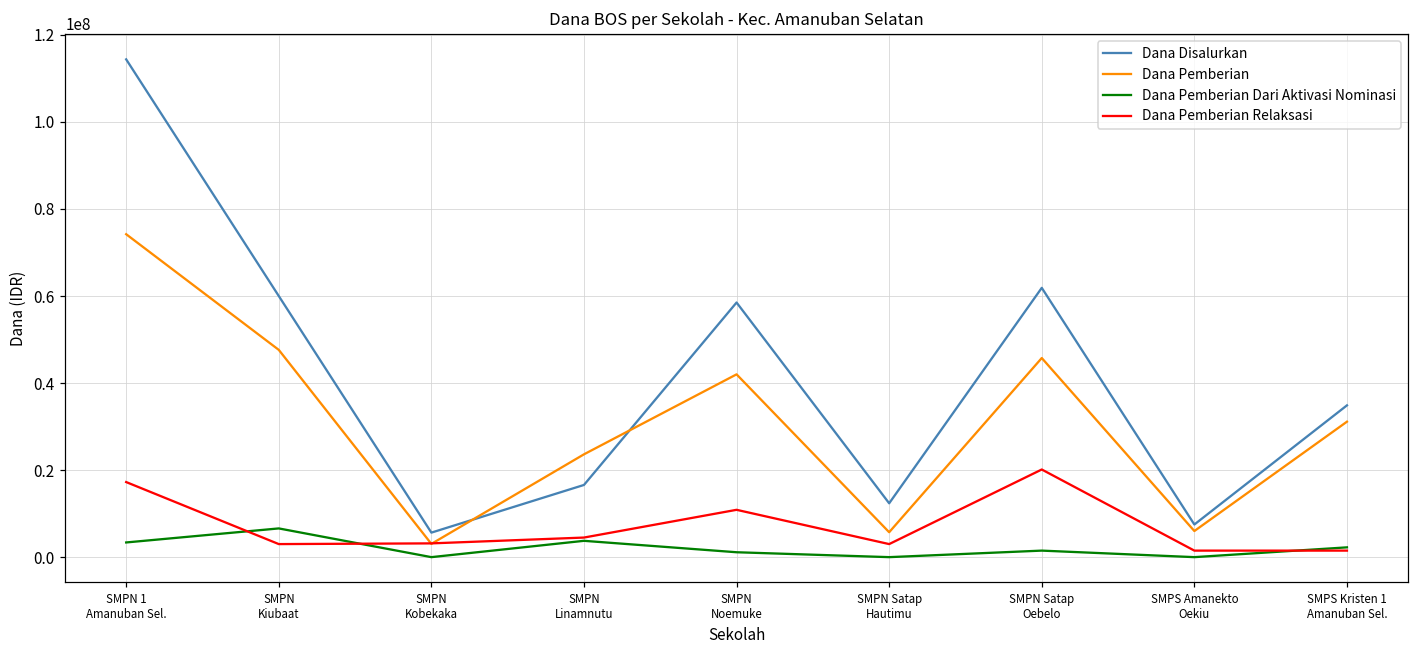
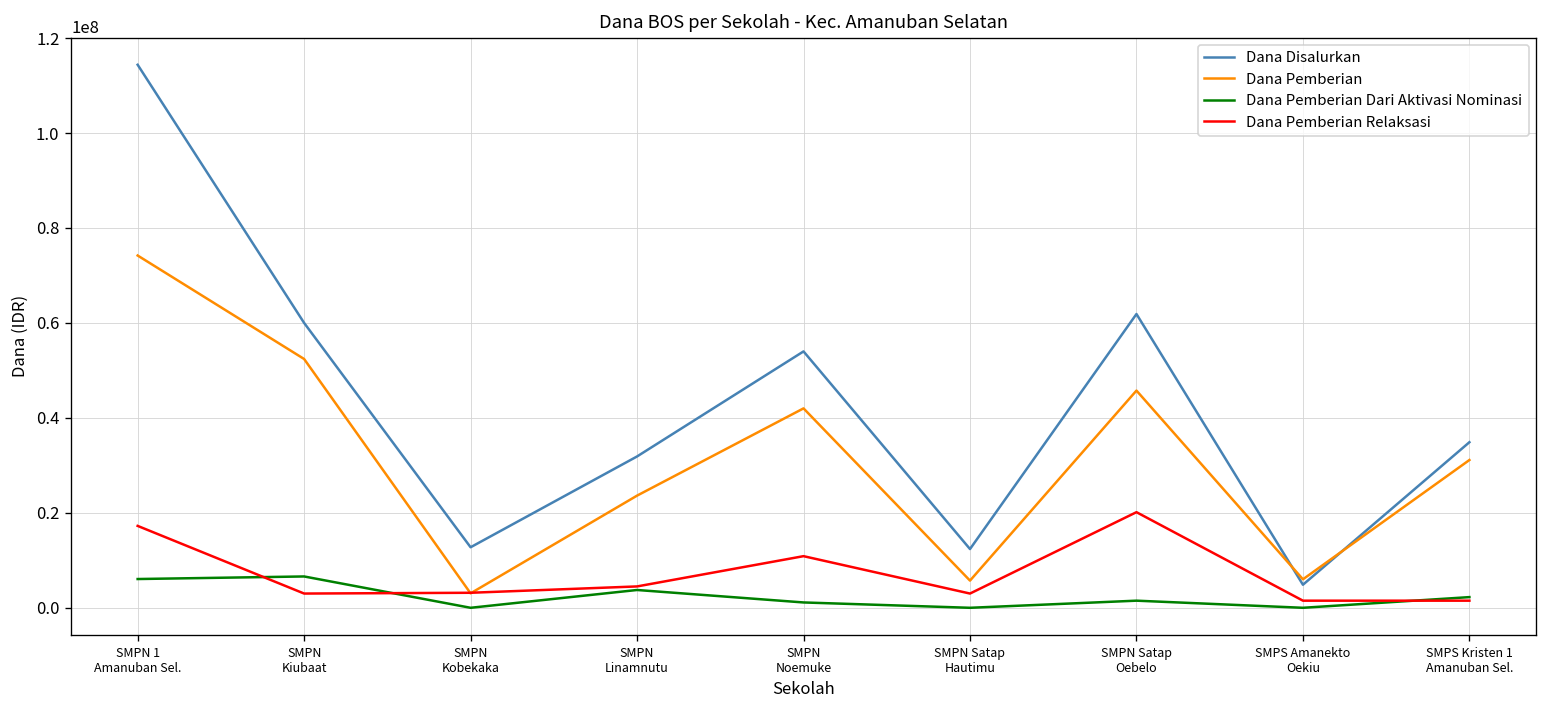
Dana Pemberian Dari Aktivasi Nominasi, SMPN 1 Amanuban Sel.: 3000000 -> 6000000
Dana Pemberian, SMPN Kiubaat: 48000000 -> 52000000
Dana Disalurkan, SMPN Kobekaka: 6000000 -> 13000000
Dana Disalurkan, SMPN Linamnutu: 17000000 -> 32000000
Dana Disalurkan, SMPN Noemuke: 59000000 -> 54000000
Dana Disalurkan, SMPS Amanekto Oekiu: 8000000 -> 5000000
